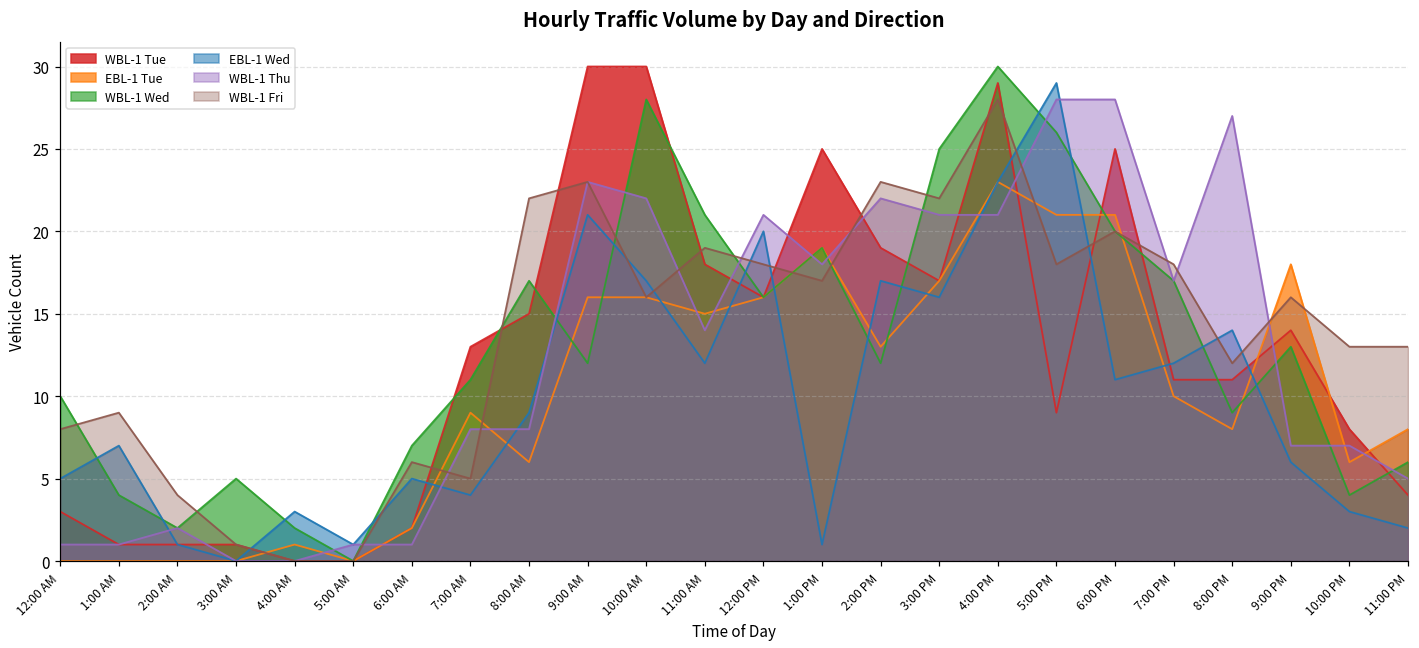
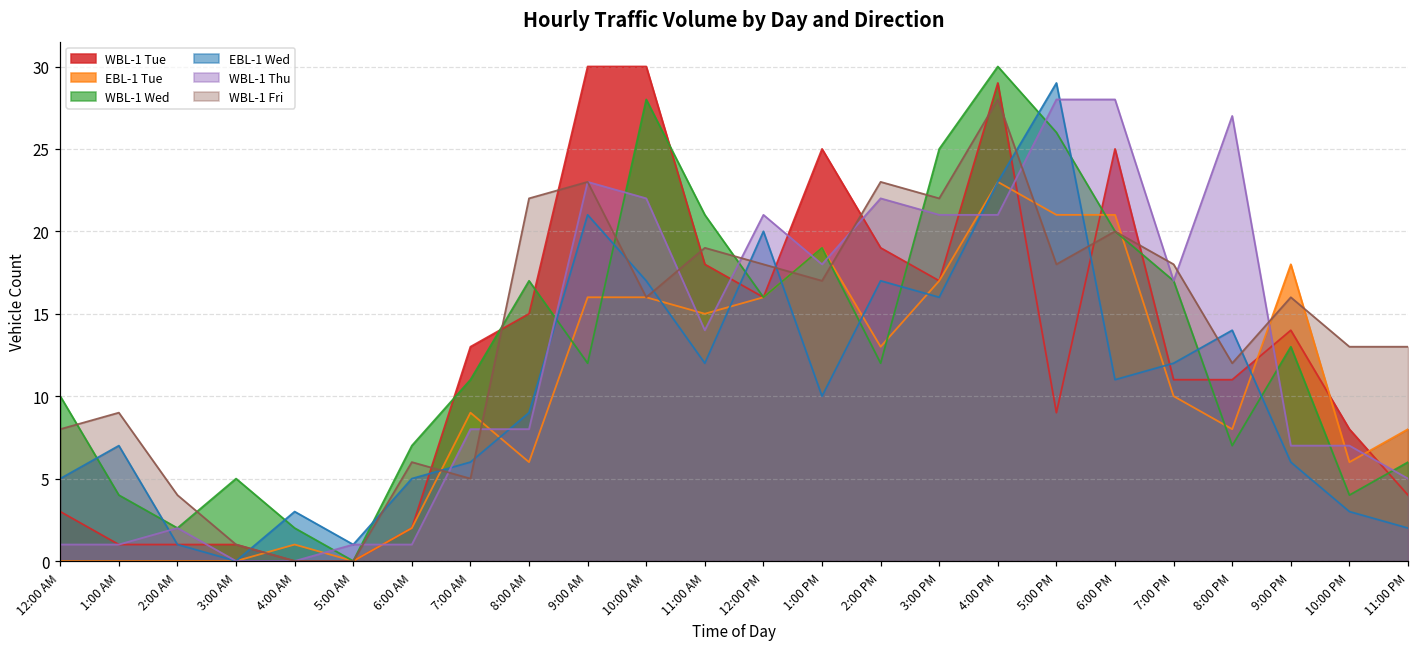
EBL-1 Wed, 7:00 AM: 4 -> 6
EBL-1 Wed, 1:00 PM: 1 -> 10
WBL-1 Wed, 8:00 PM: 9 -> 7
